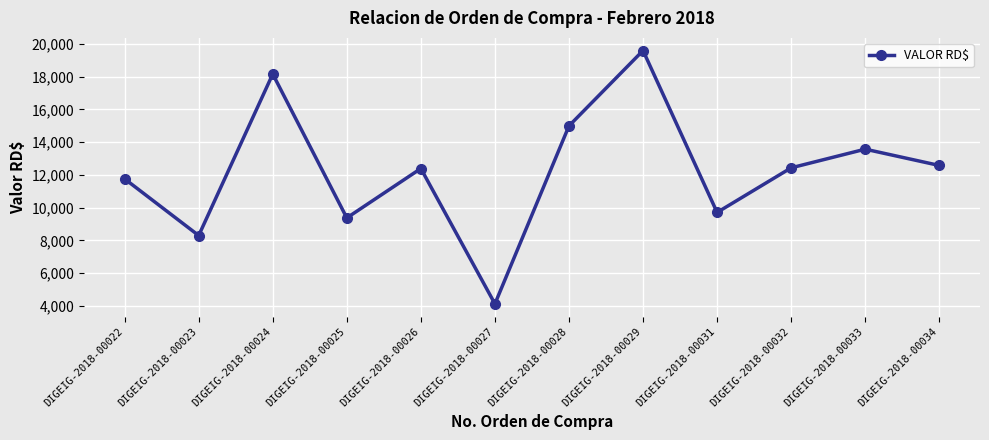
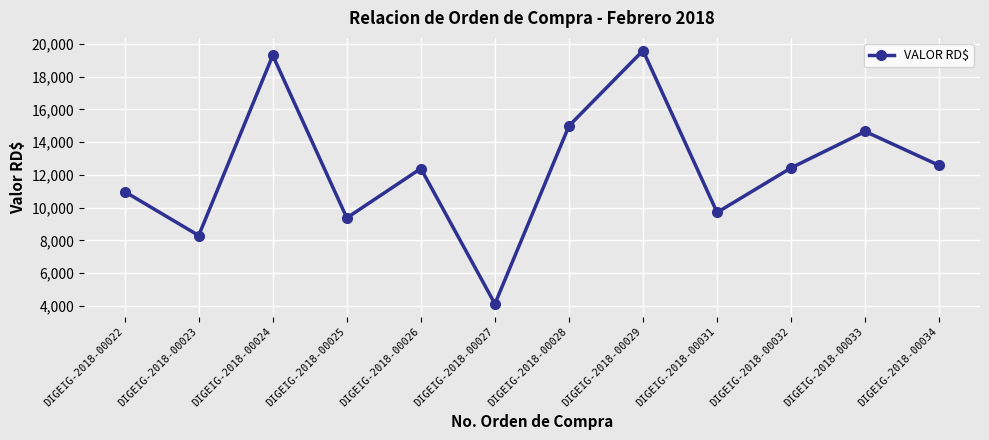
DIGEIG-2018-00022: 11,800 -> 11,000
DIGEIG-2018-00024: 18,200 -> 19,300
DIGEIG-2018-00033: 13,600 -> 14,600
